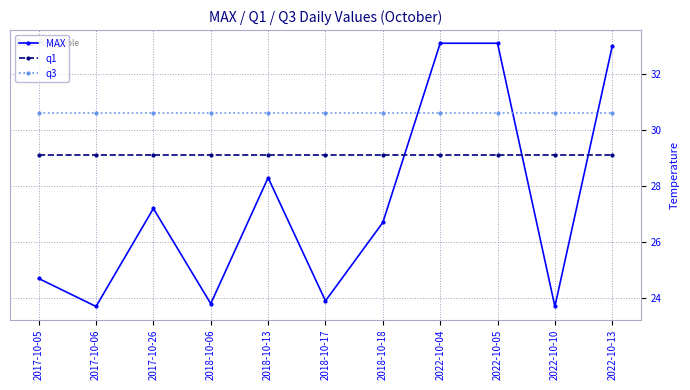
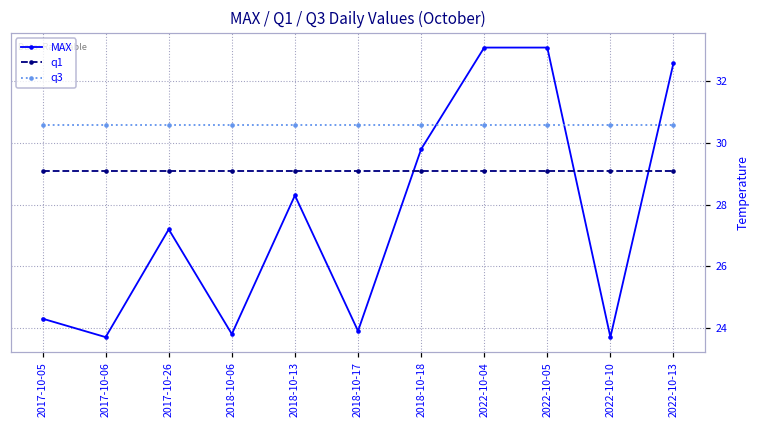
MAX, 2017-10-05: 24.7 -> 24.3
MAX, 2018-10-18: 26.7 -> 29.8
MAX, 2022-10-13: 33.0 -> 32.6
